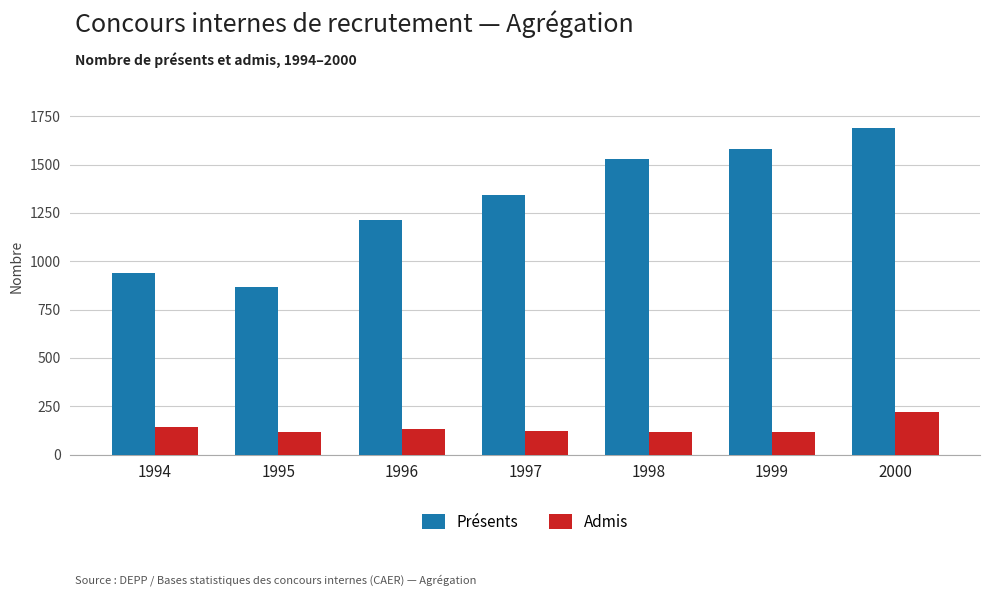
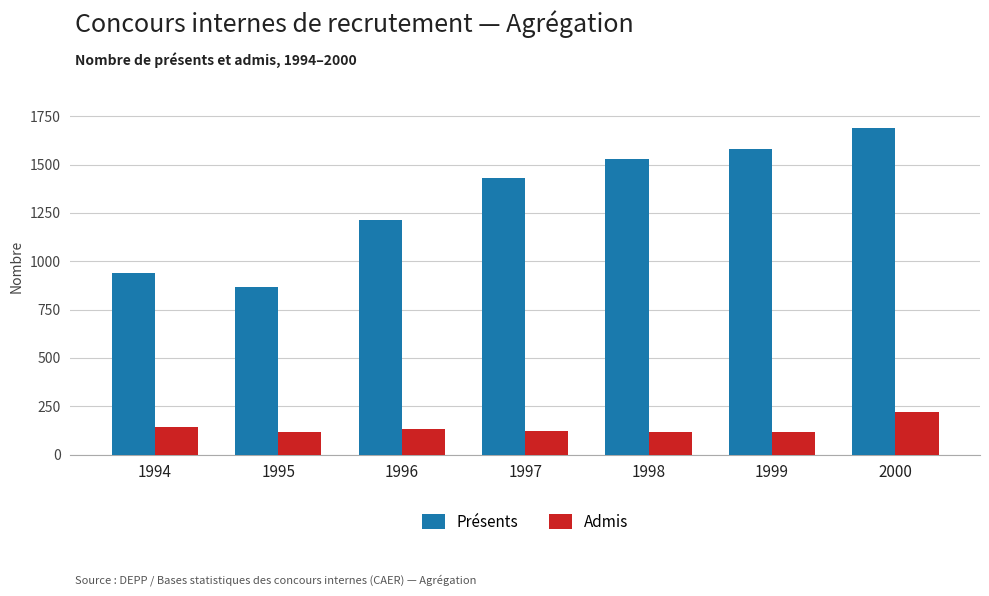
Présents, 1997: 1340 -> 1430
